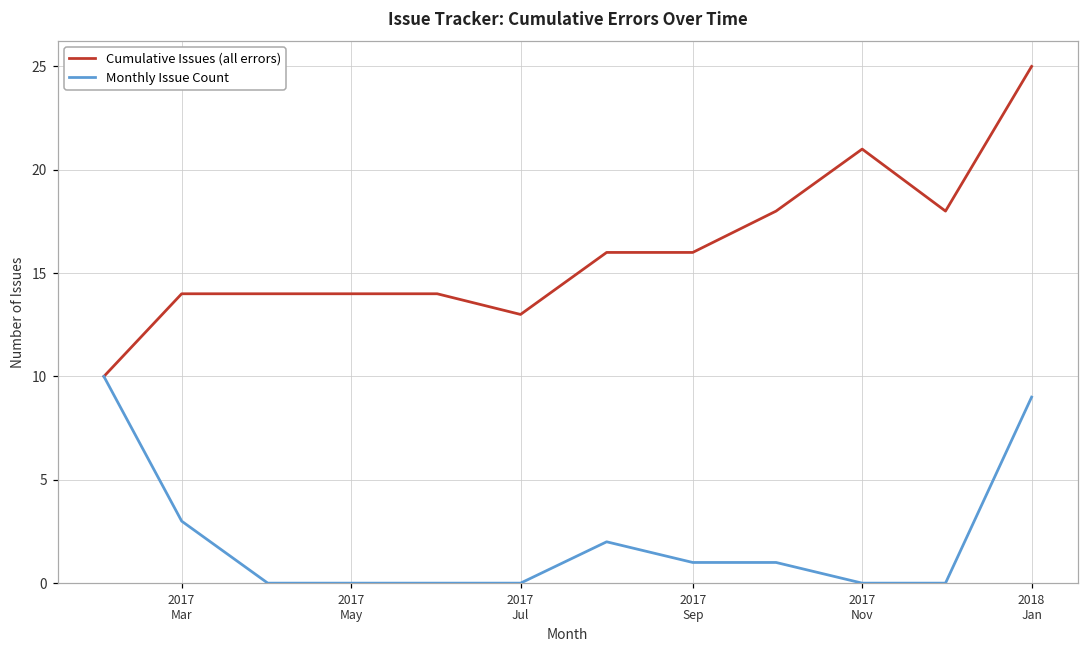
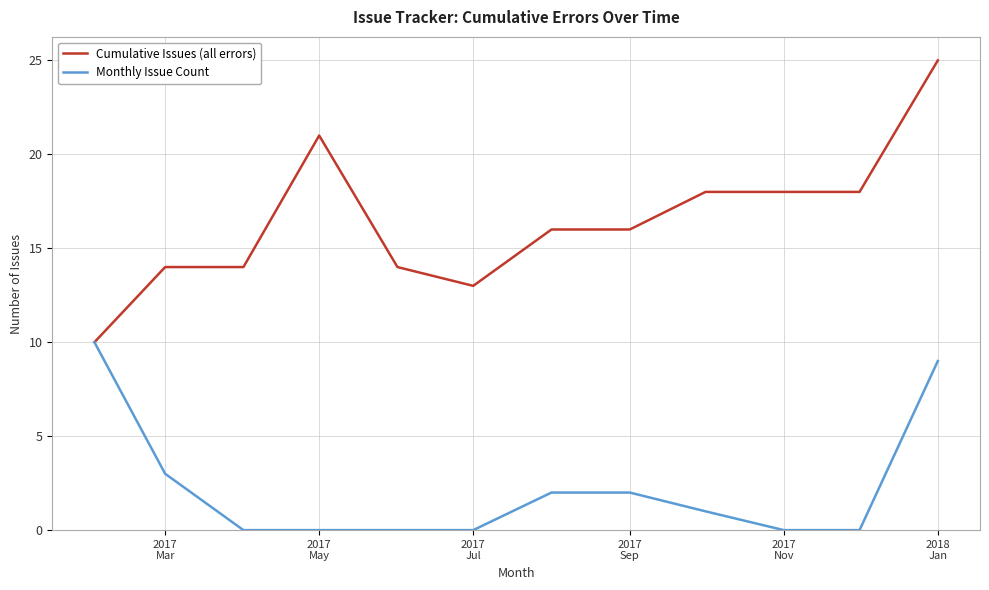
Cumulative Issues (all errors), 2017 May: 14 -> 21
Monthly Issue Count, 2017 Sep: 1 -> 2
Cumulative Issues (all errors), 2017 Nov: 21 -> 18
